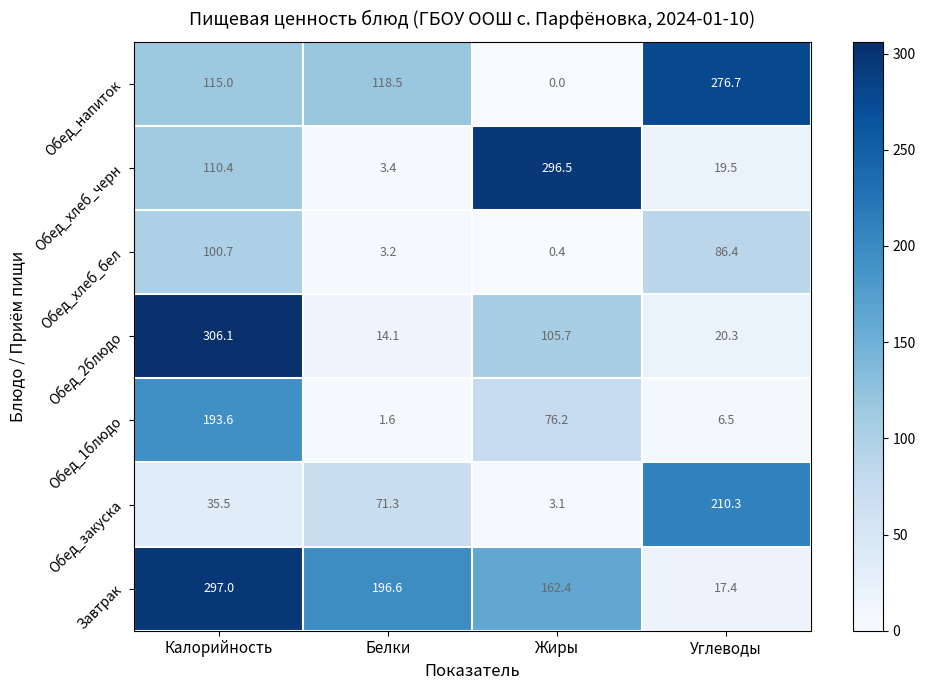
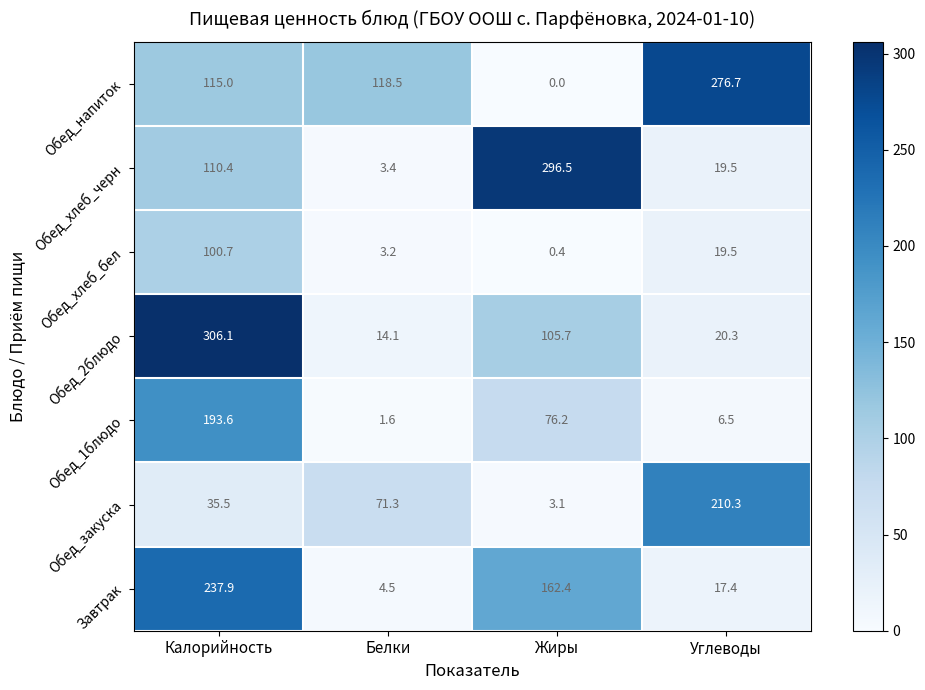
Обед_хлеб_бел, Углеводы: 86.4 -> 19.5
Завтрак, Калорийность: 297.0 -> 237.9
Завтрак, Белки: 196.6 -> 4.5
